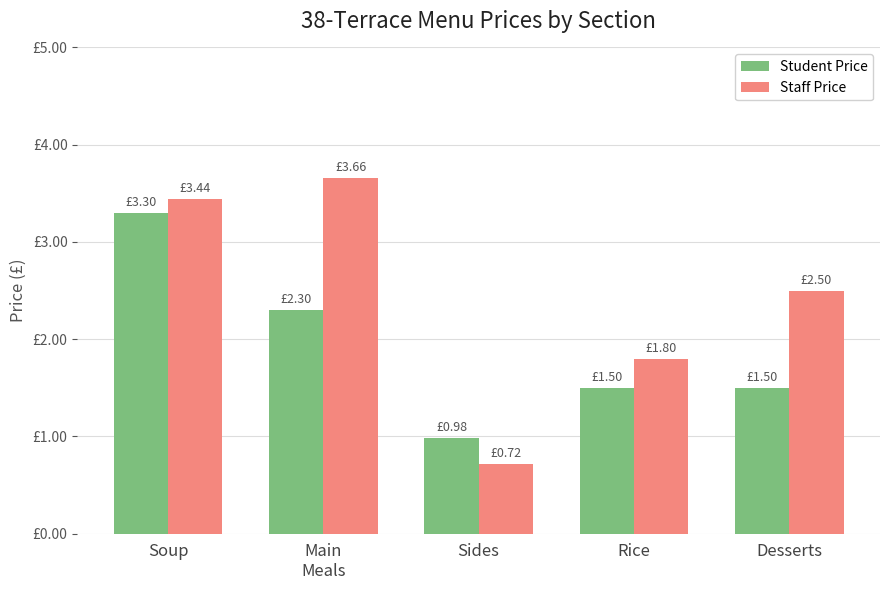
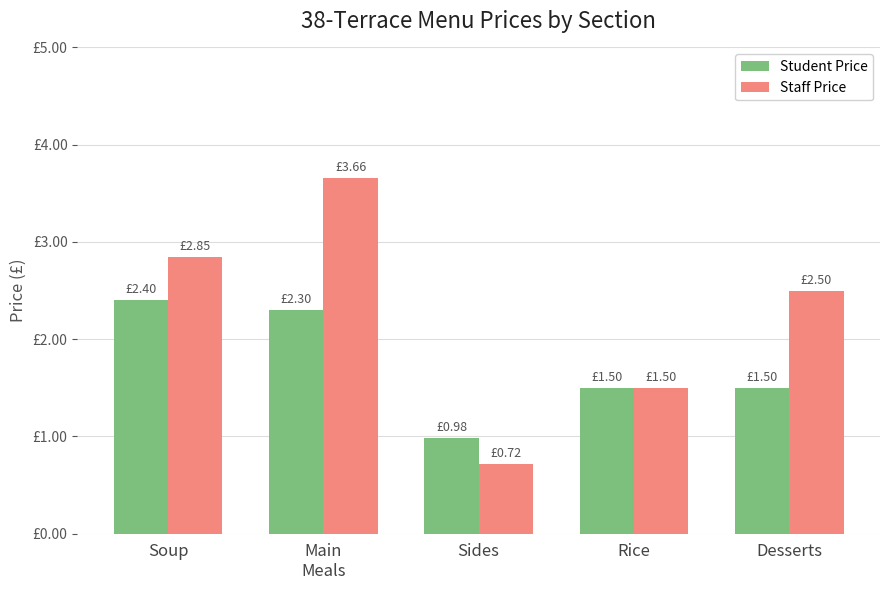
Student Price, Soup: £3.30 -> £2.40
Staff Price, Soup: £3.44 -> £2.85
Staff Price, Rice: £1.80 -> £1.50
